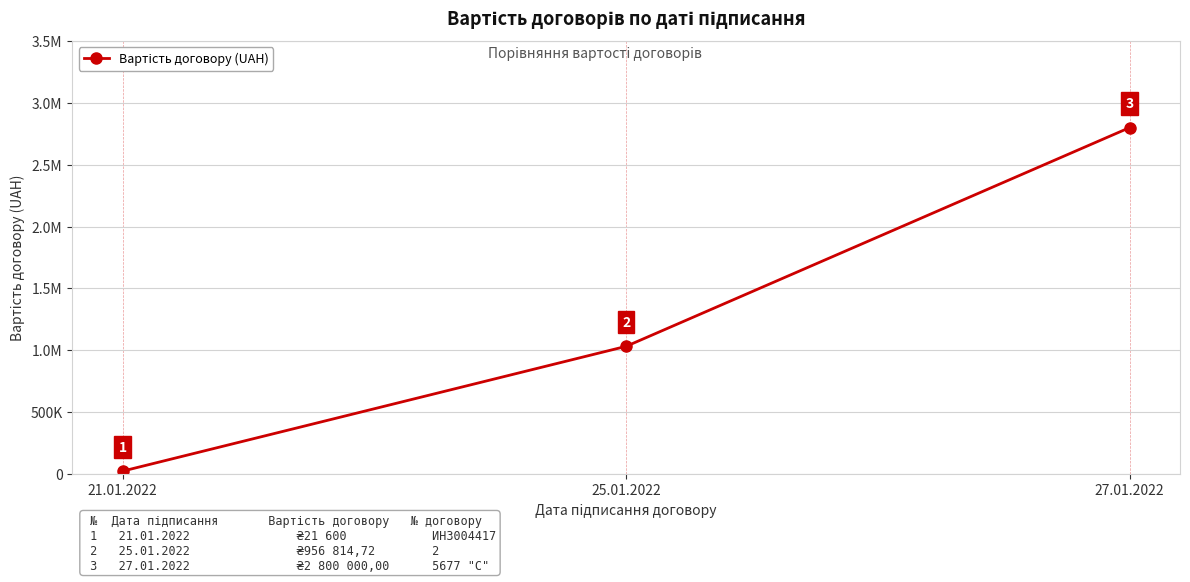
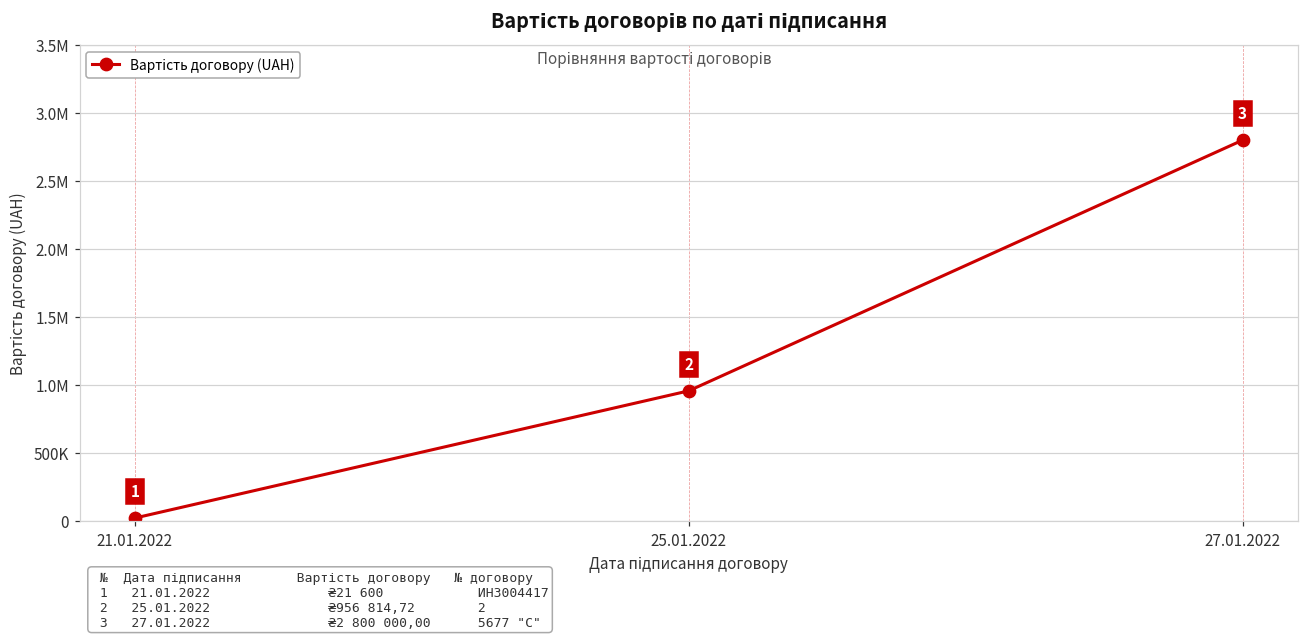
25.01.2022: 1030000 -> 960000
